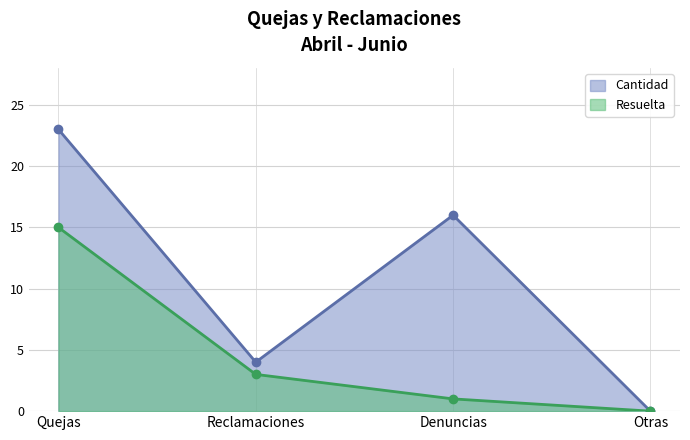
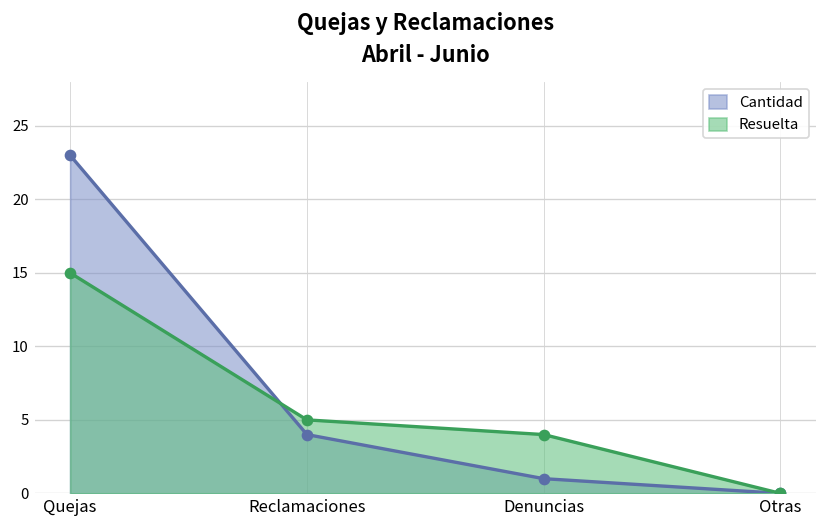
Resuelta, Reclamaciones: 3 -> 5
Cantidad, Denuncias: 16 -> 1
Resuelta, Denuncias: 1 -> 4
